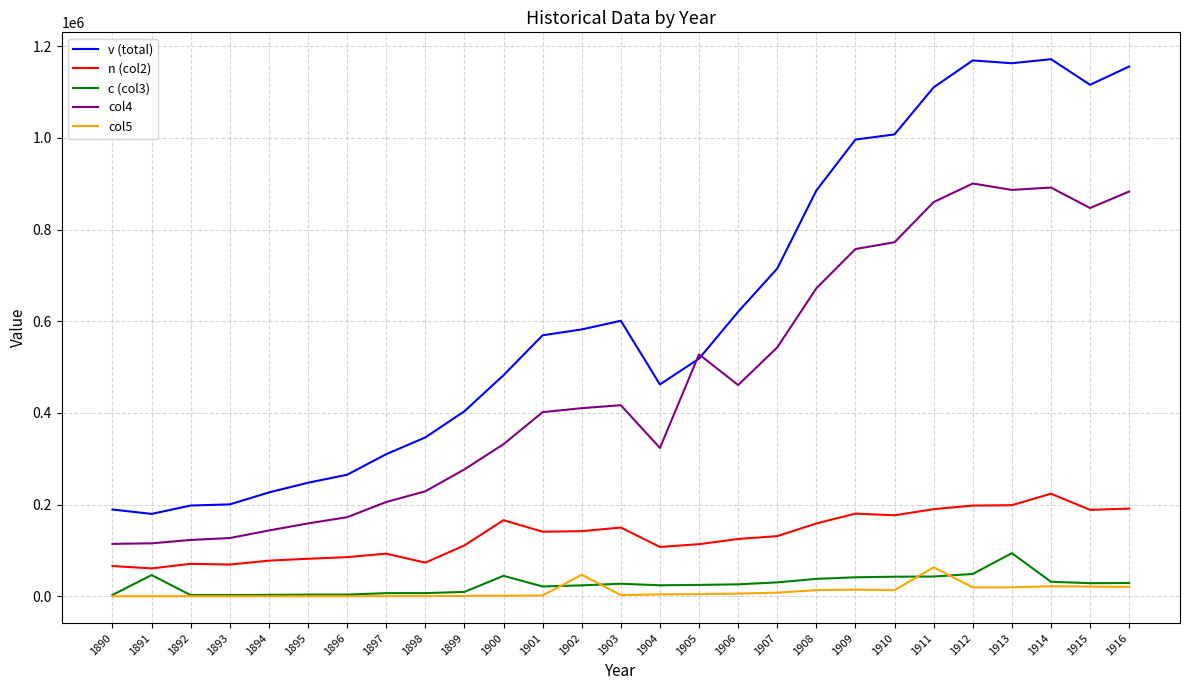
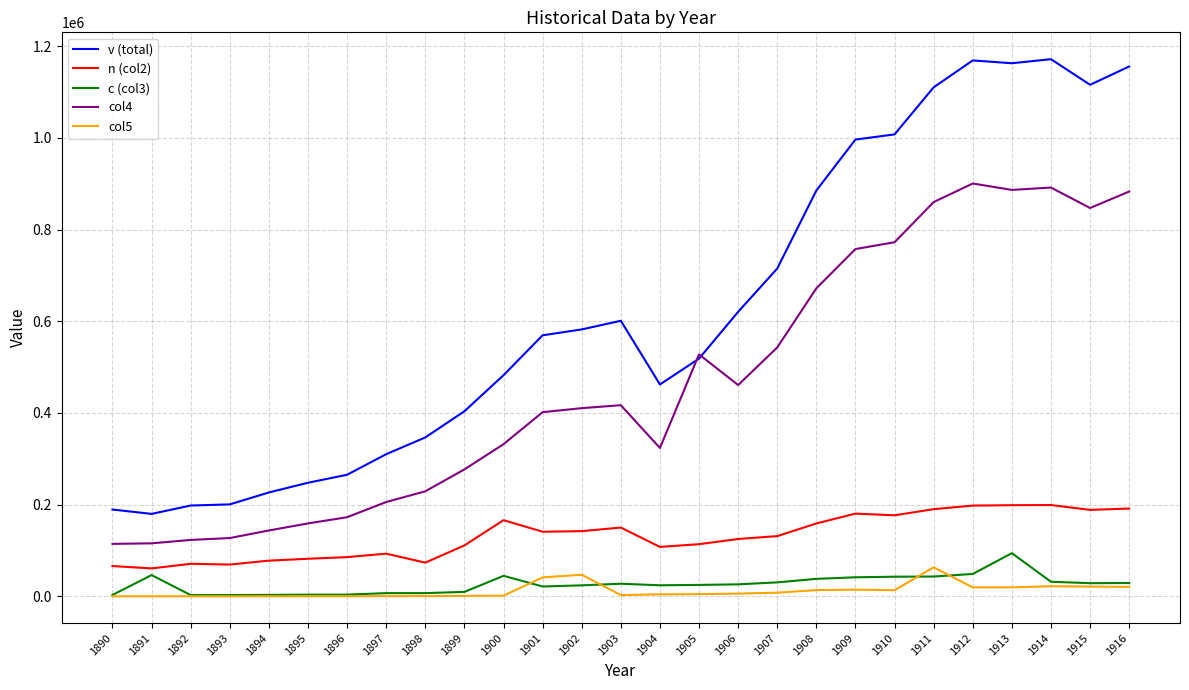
col5, 1901: 0 -> 40000
n (col2), 1914: 220000 -> 200000
